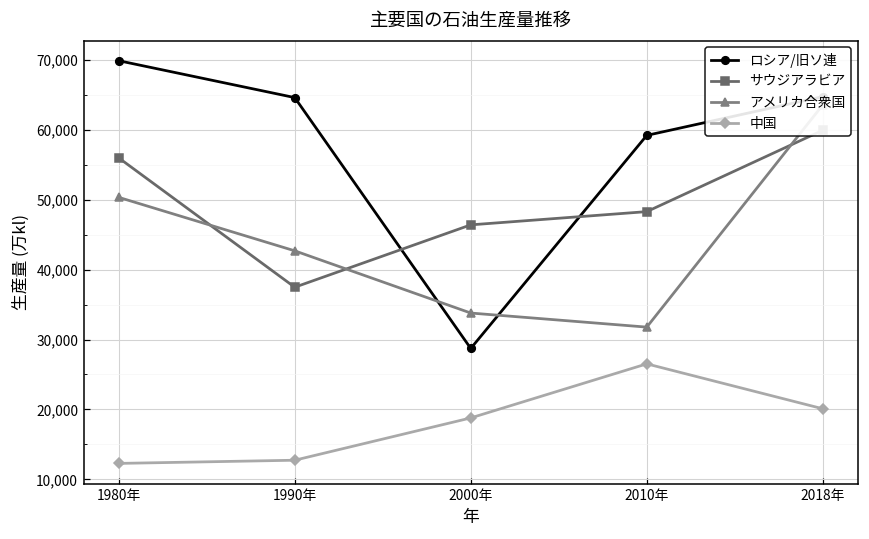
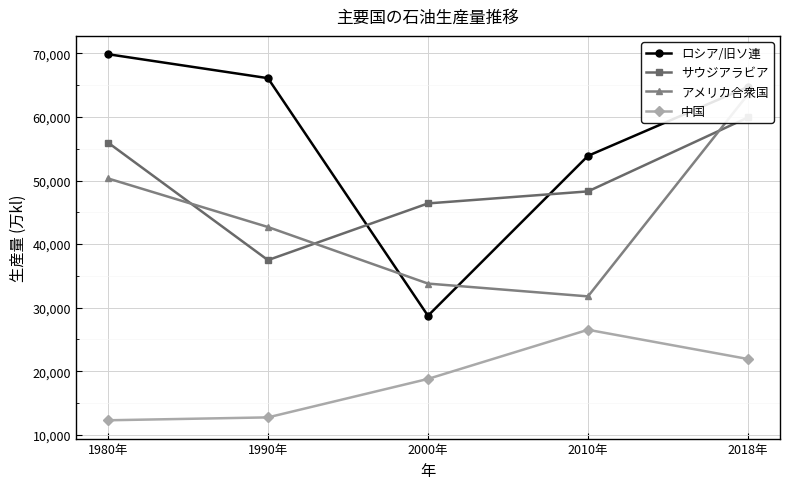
ロシア/旧ソ連, 1990年: 65,000 -> 66,000
ロシア/旧ソ連, 2010年: 59,000 -> 54,000
中国, 2018年: 20,000 -> 22,000
